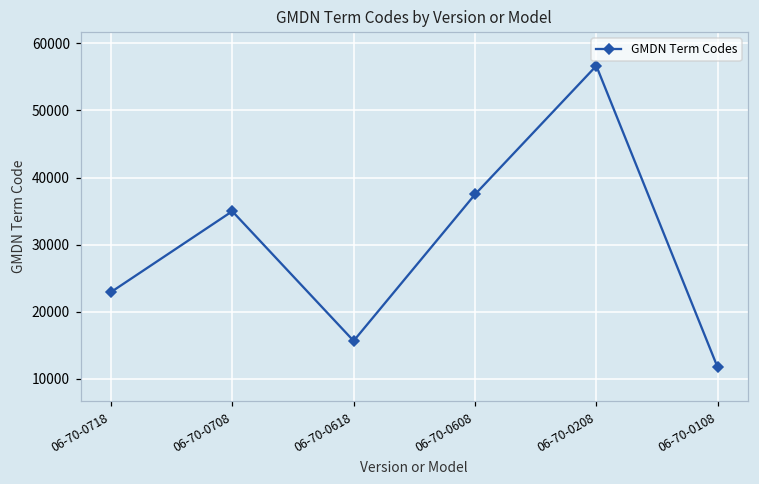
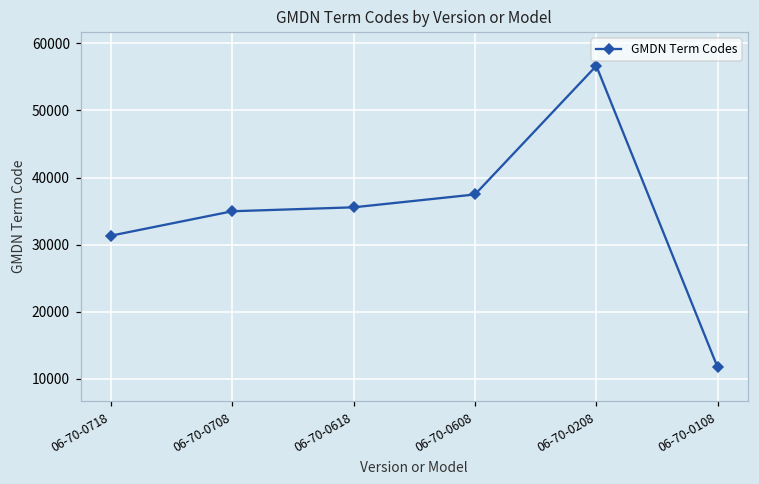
06-70-0718: 23000 -> 31000
06-70-0618: 16000 -> 36000
